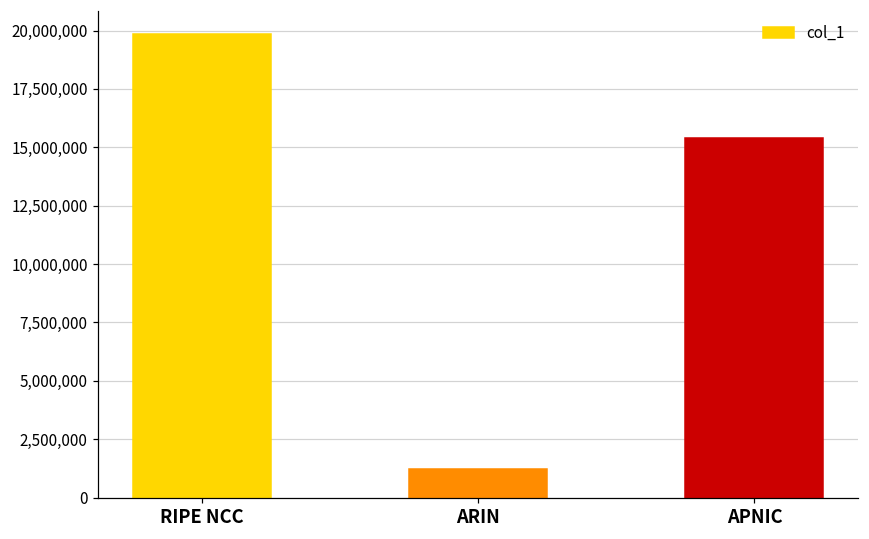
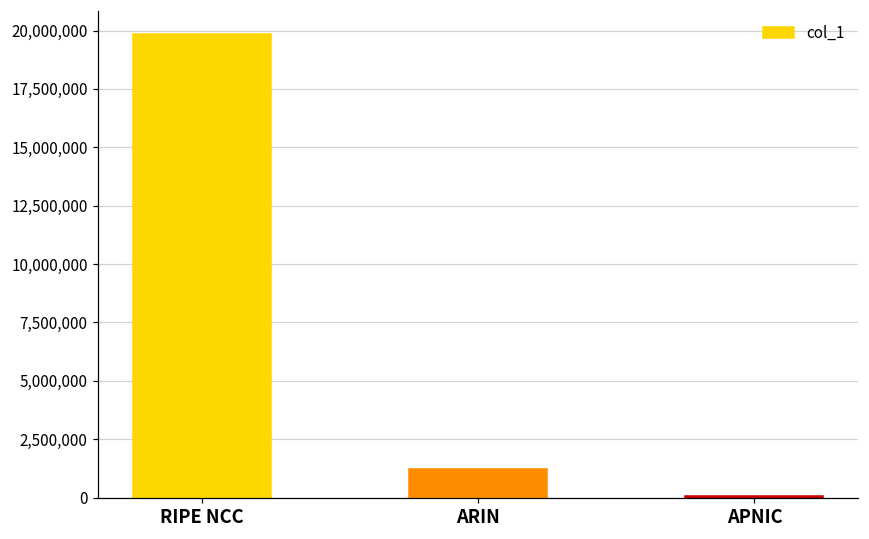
APNIC: 15,400,000 -> 100,000
